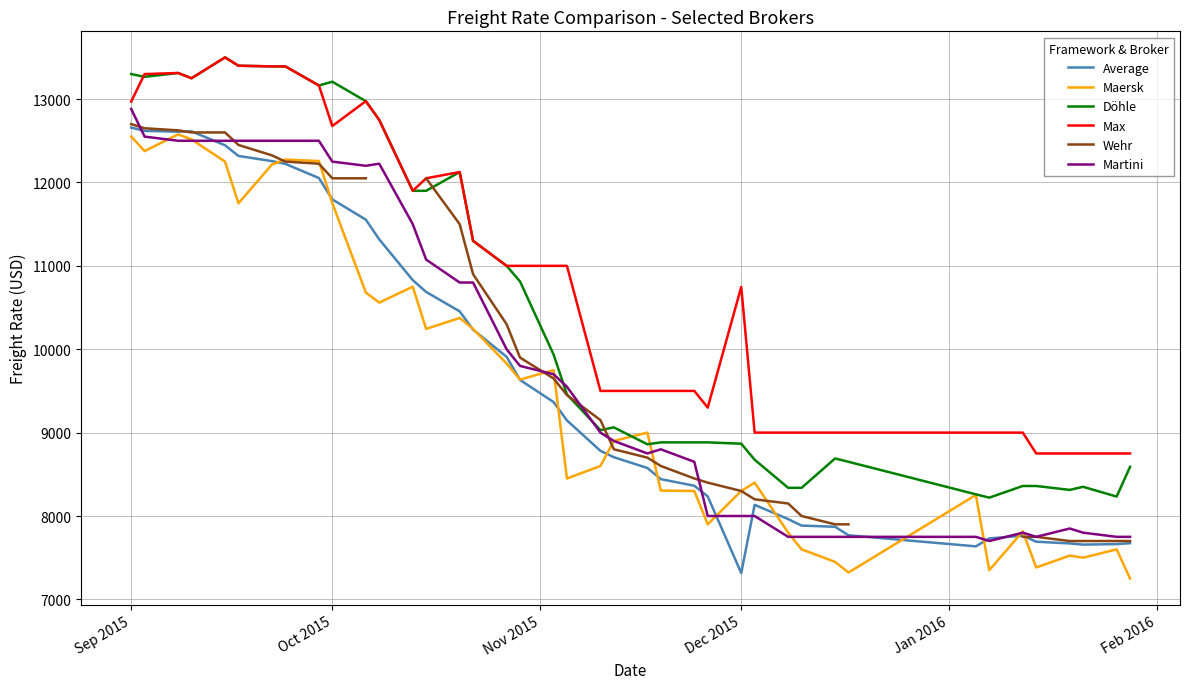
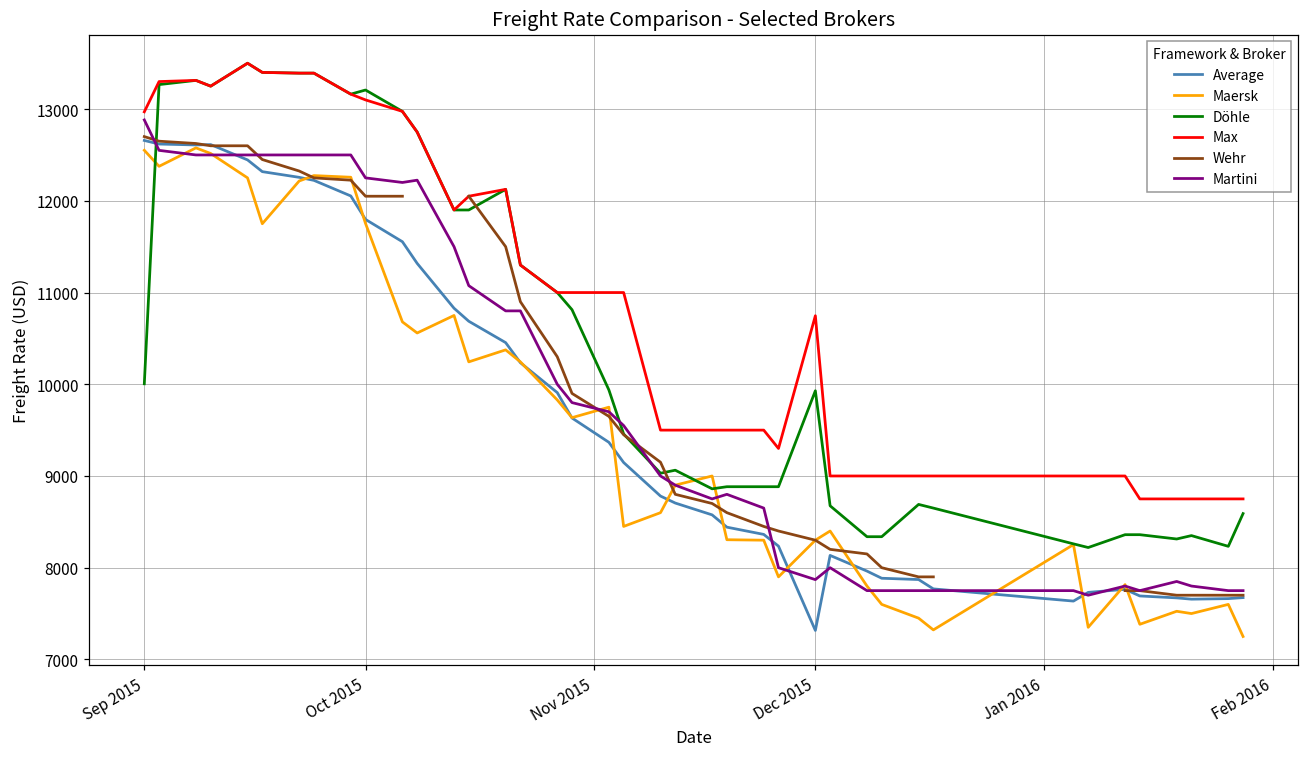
Döhle, Sep 2015: 13300 -> 10000
Max, Oct 2015: 12700 -> 13100
Döhle, Dec 2015: 8900 -> 9900
Martini, Dec 2015: 8000 -> 7900
